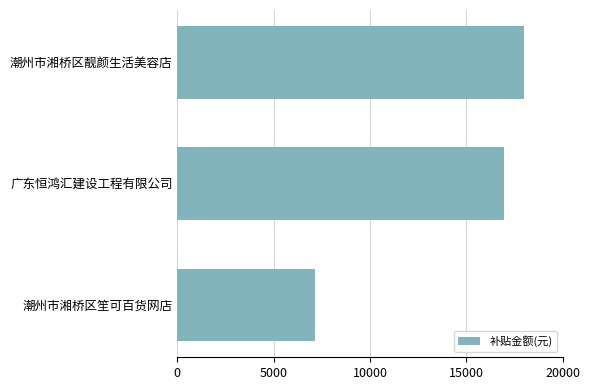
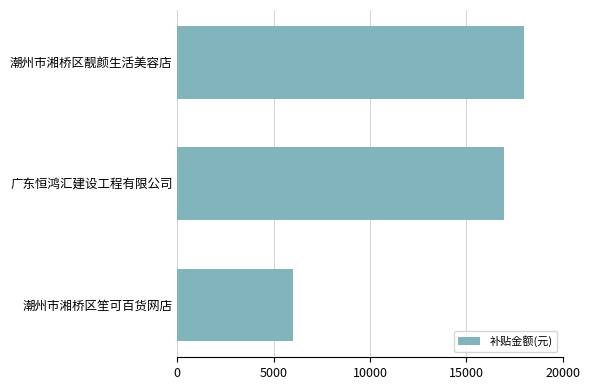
潮州市湘桥区笙可百货网店: 7100 -> 6000
